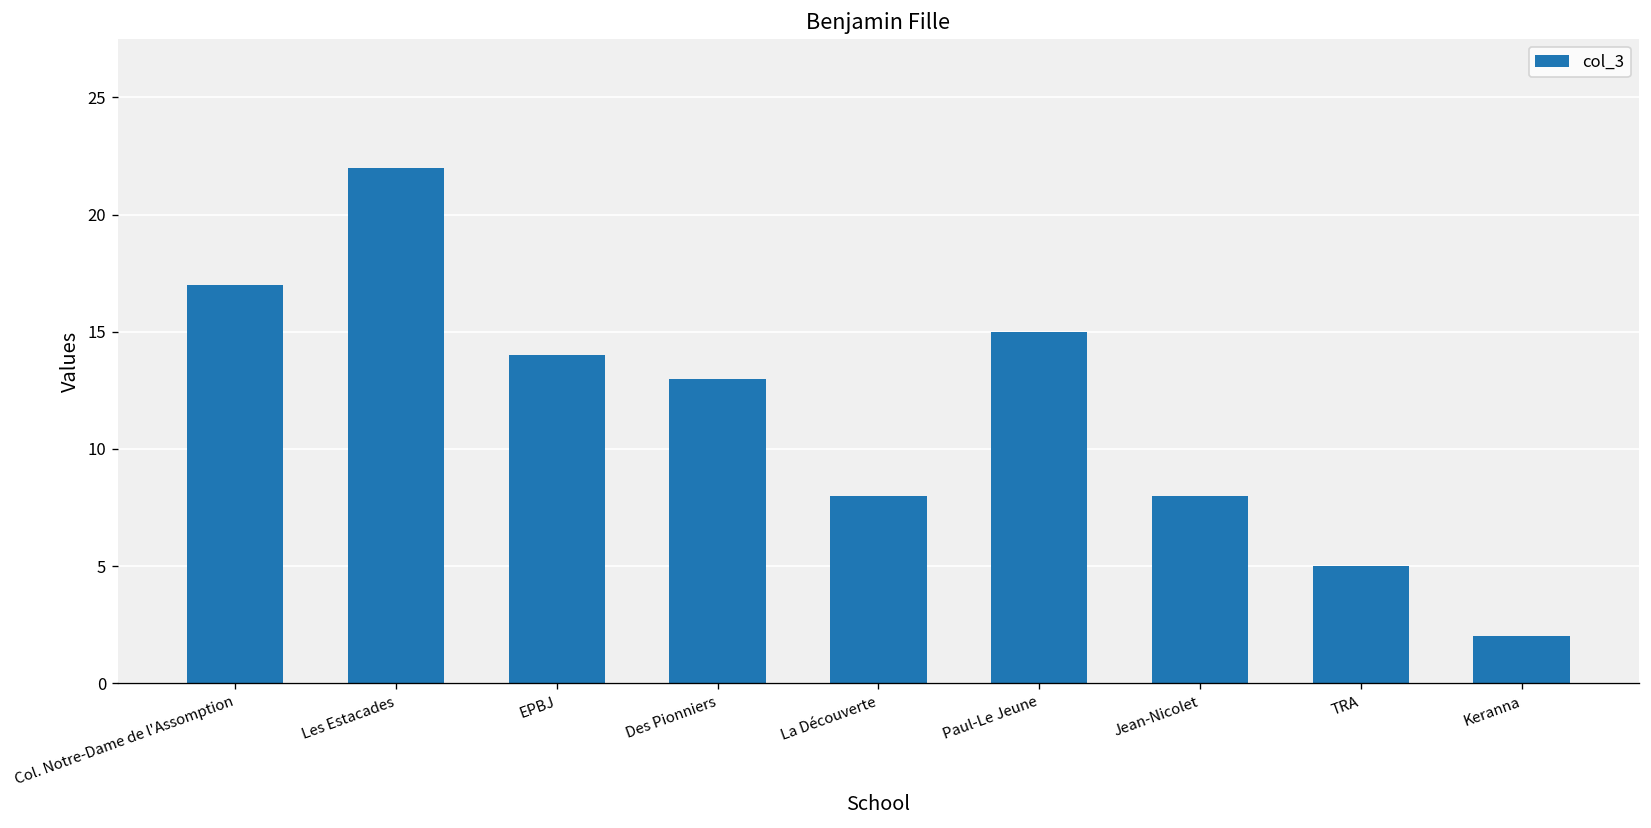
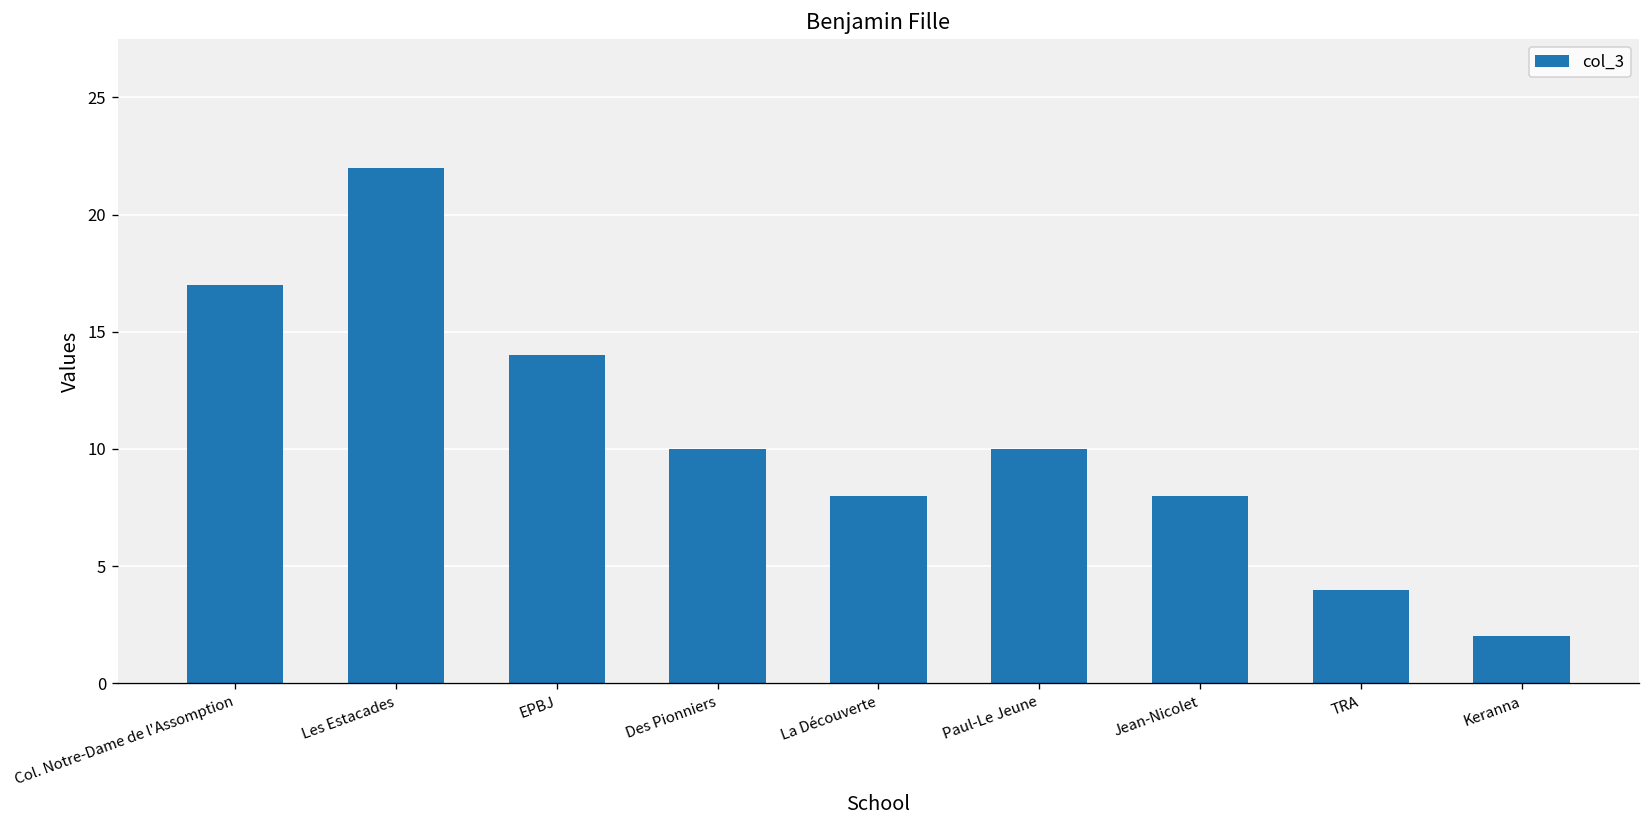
Des Pionniers: 13 -> 10
Paul-Le Jeune: 15 -> 10
TRA: 5 -> 4
